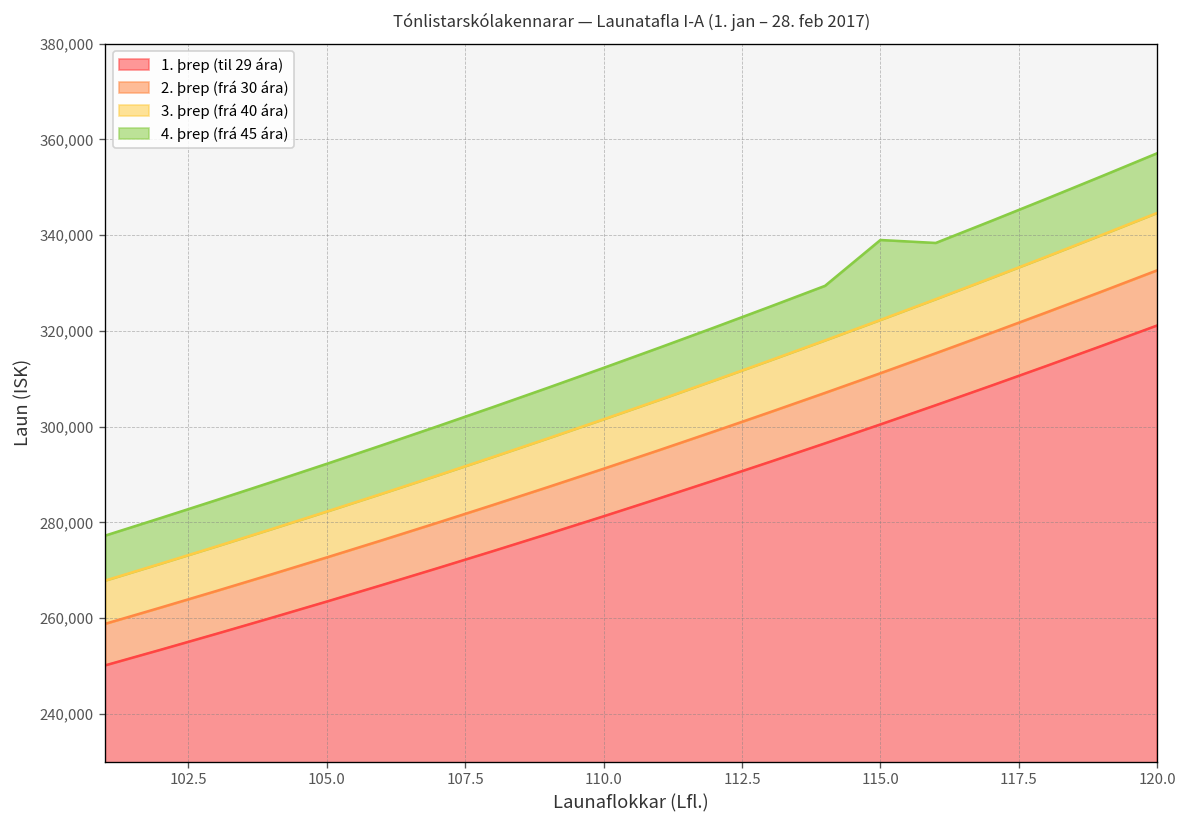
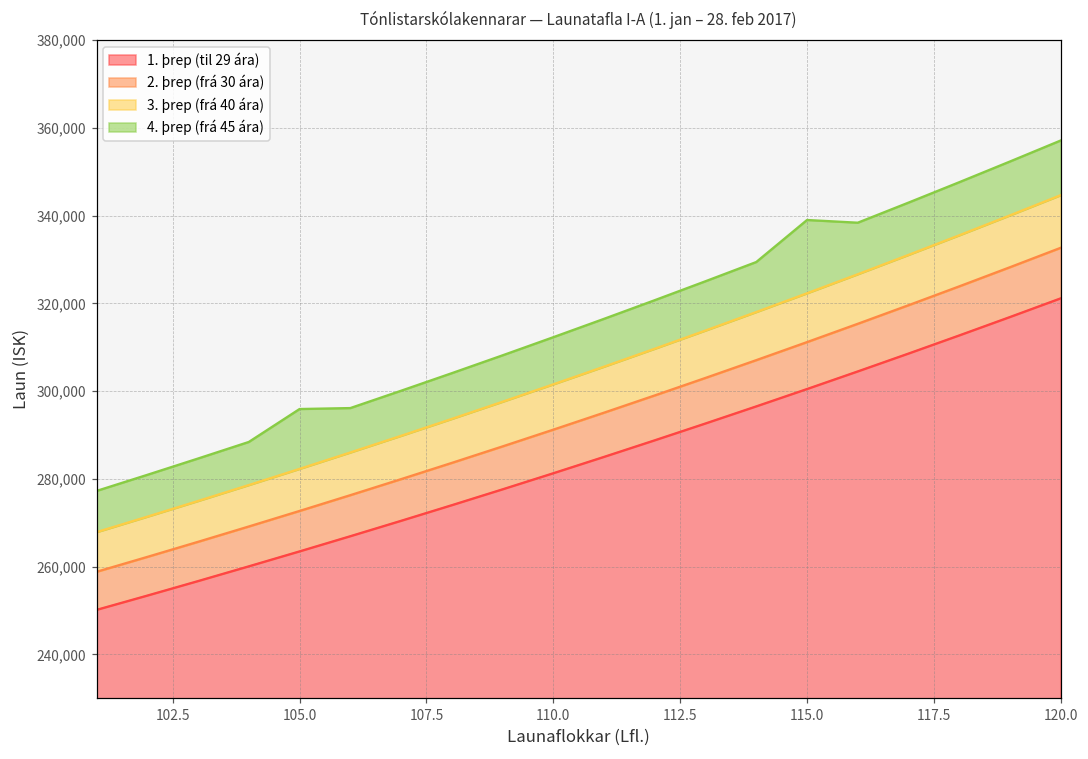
4. þrep (frá 45 ára), 105.0: 292,000 -> 296,000
